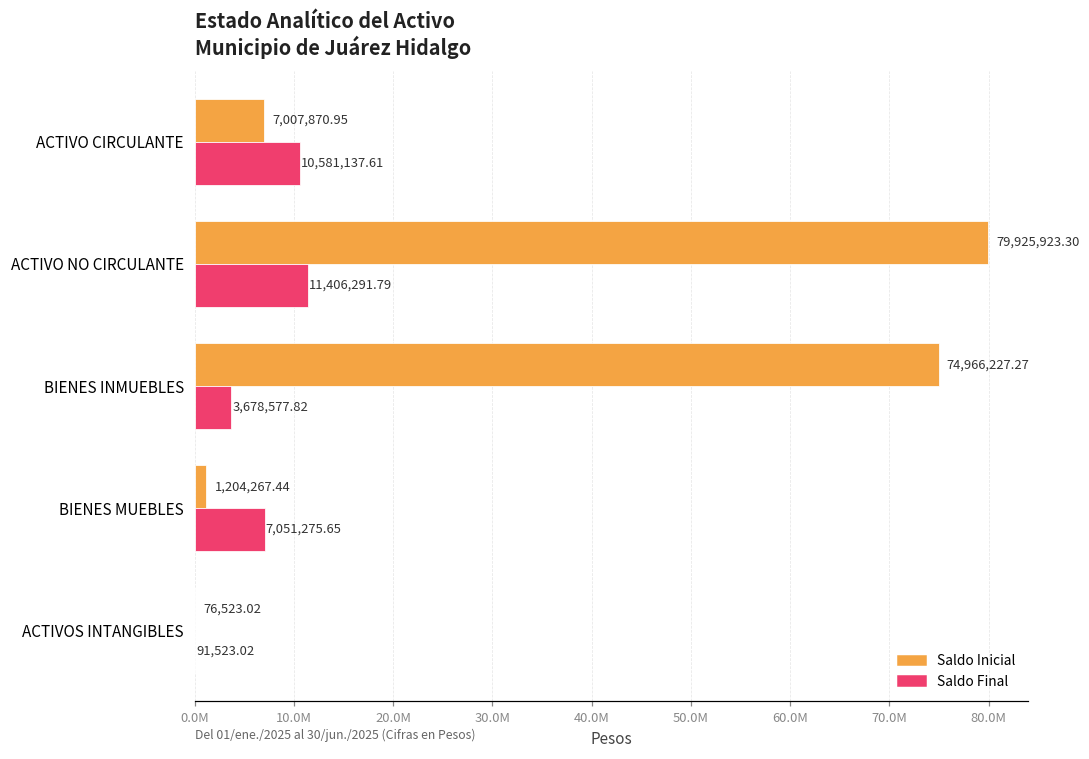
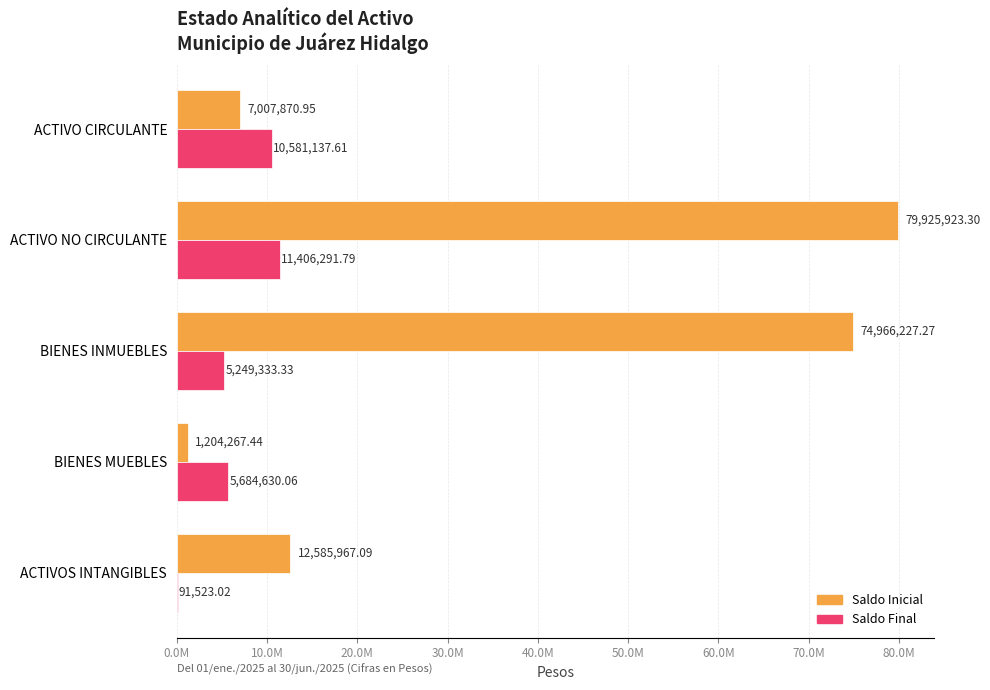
Saldo Final, BIENES INMUEBLES: 3,678,577.82 -> 5,249,333.33
Saldo Final, BIENES MUEBLES: 7,051,275.65 -> 5,684,630.06
Saldo Inicial, ACTIVOS INTANGIBLES: 76,523.02 -> 12,585,967.09
